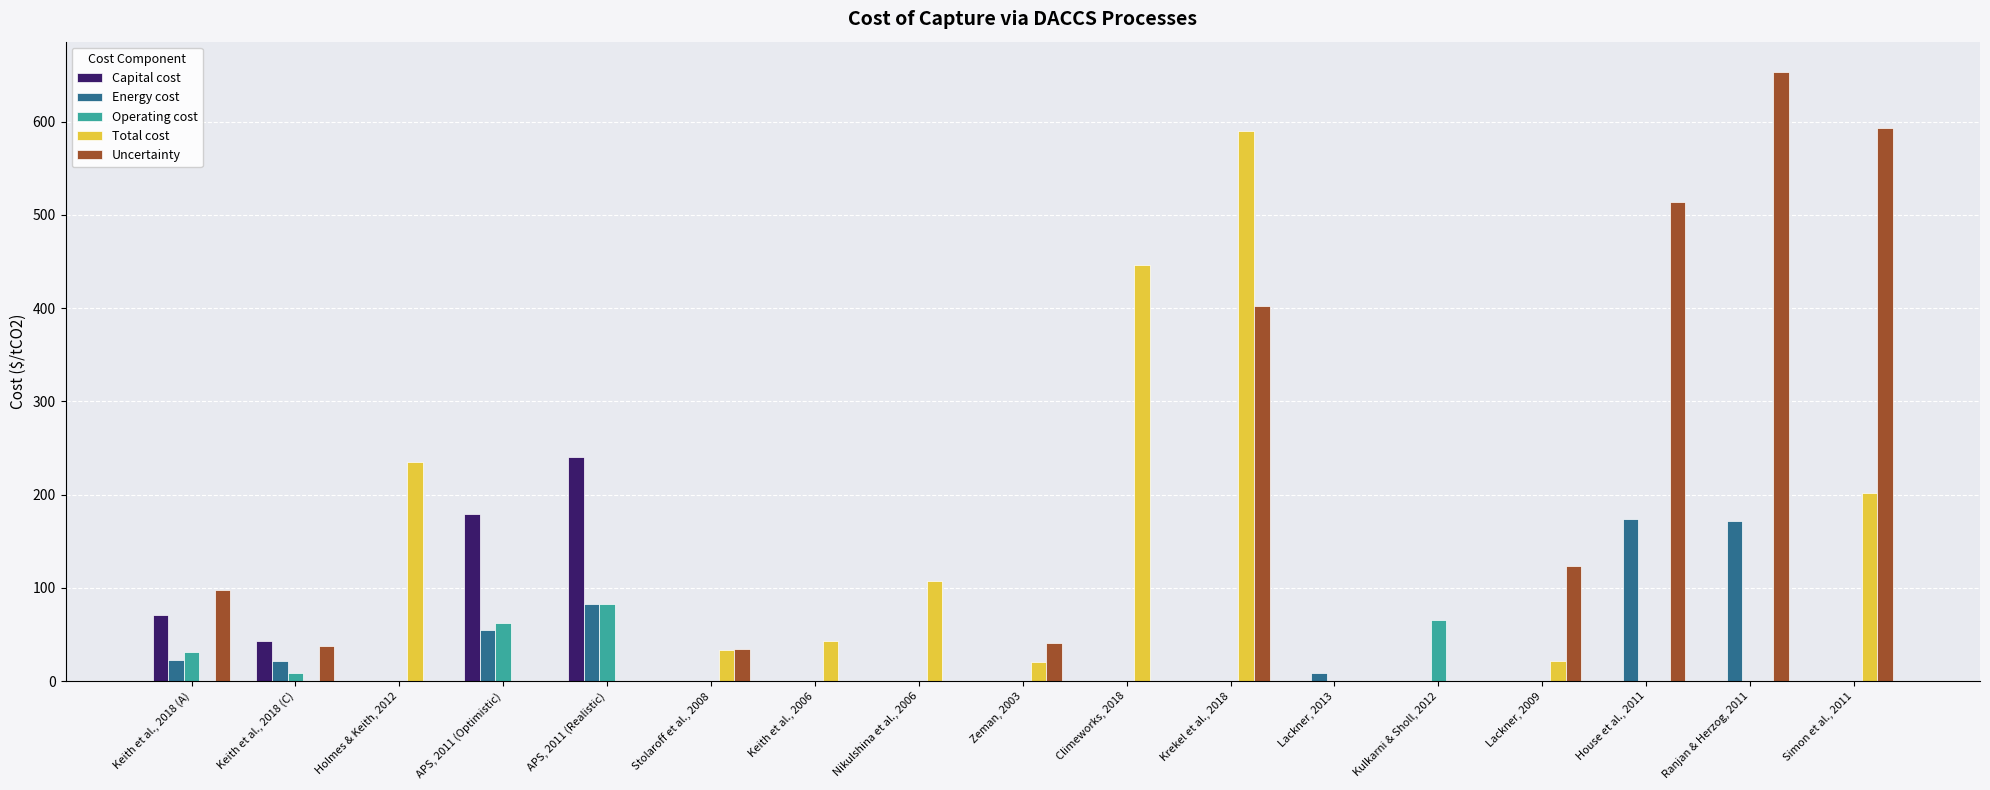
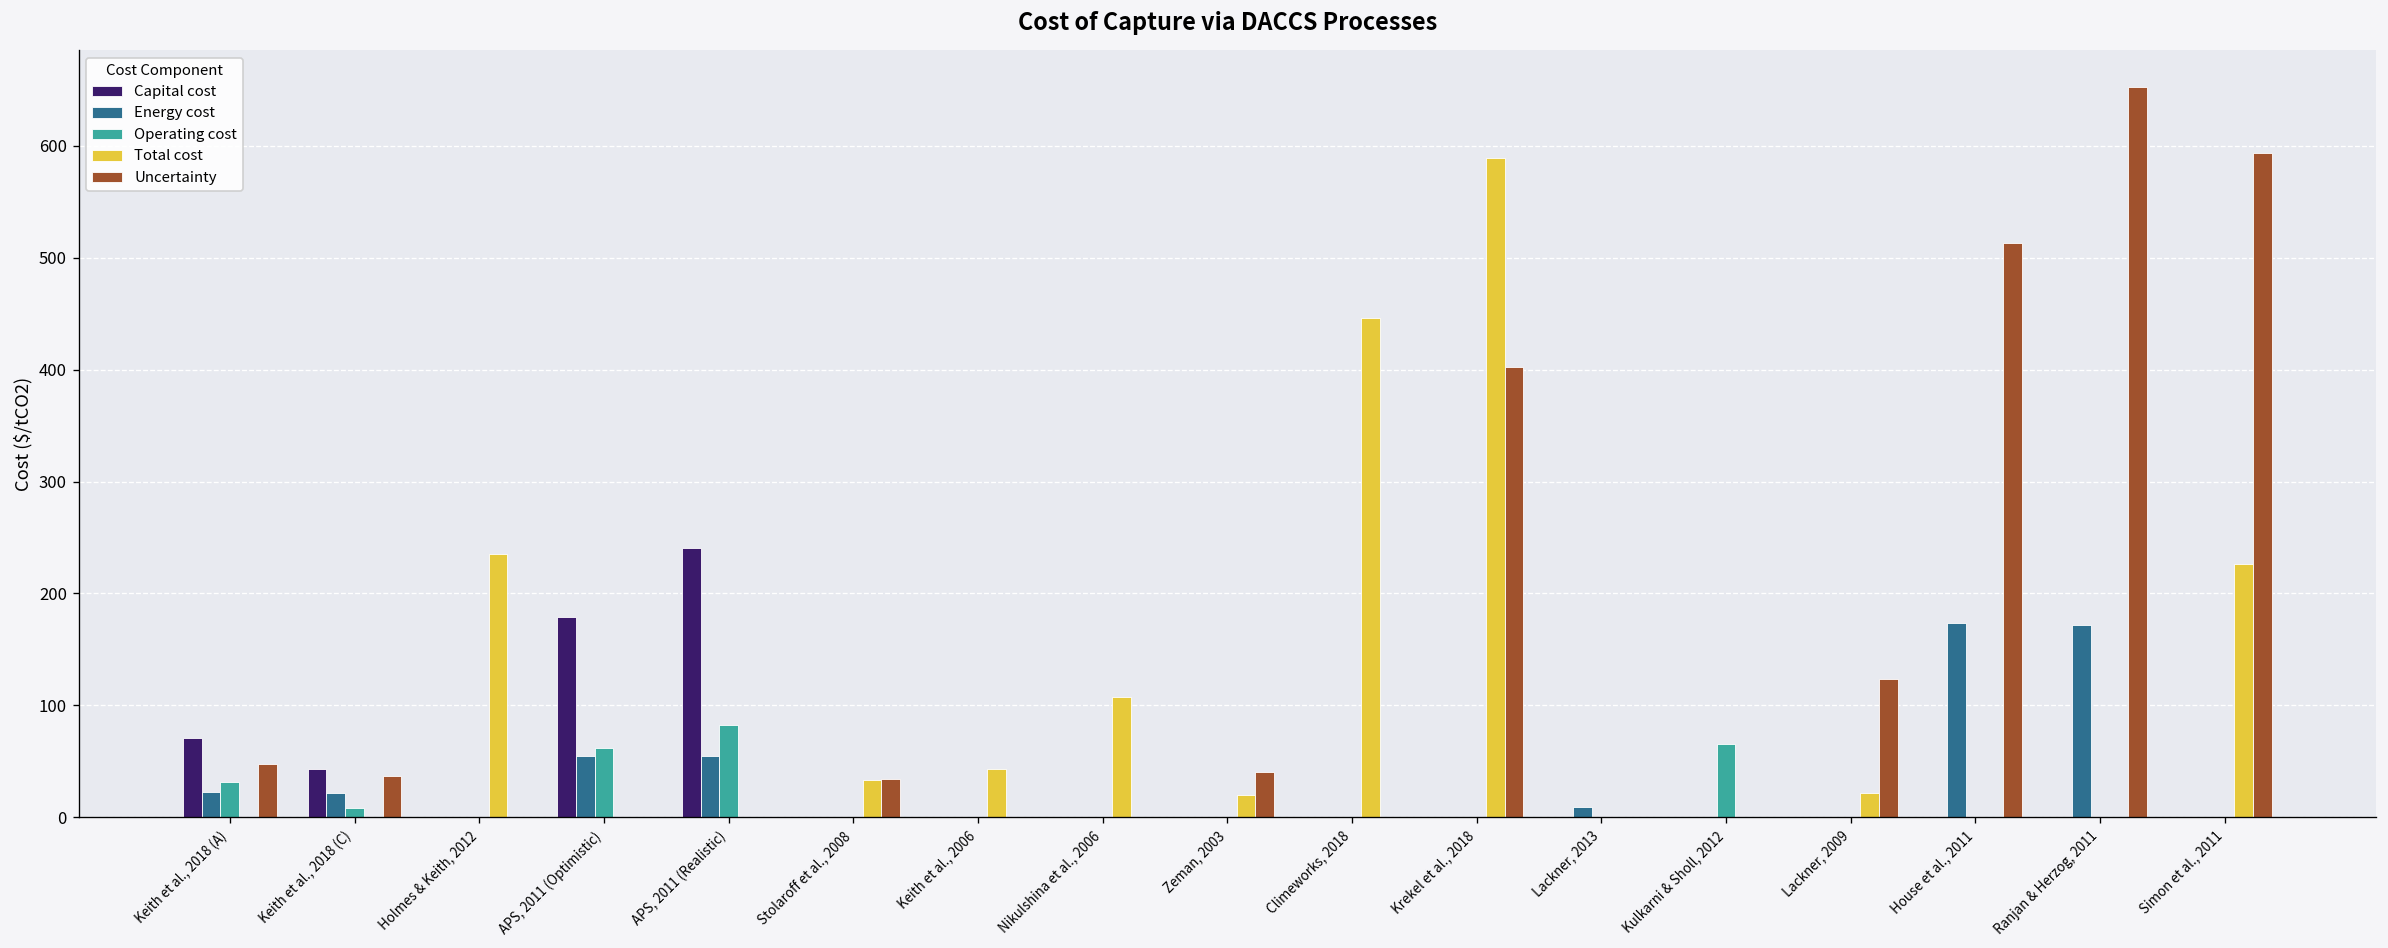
Uncertainty, Keith et al., 2018 (A): 100 -> 50
Energy cost, APS, 2011 (Realistic): 80 -> 50
Total cost, Simon et al., 2011: 200 -> 230
